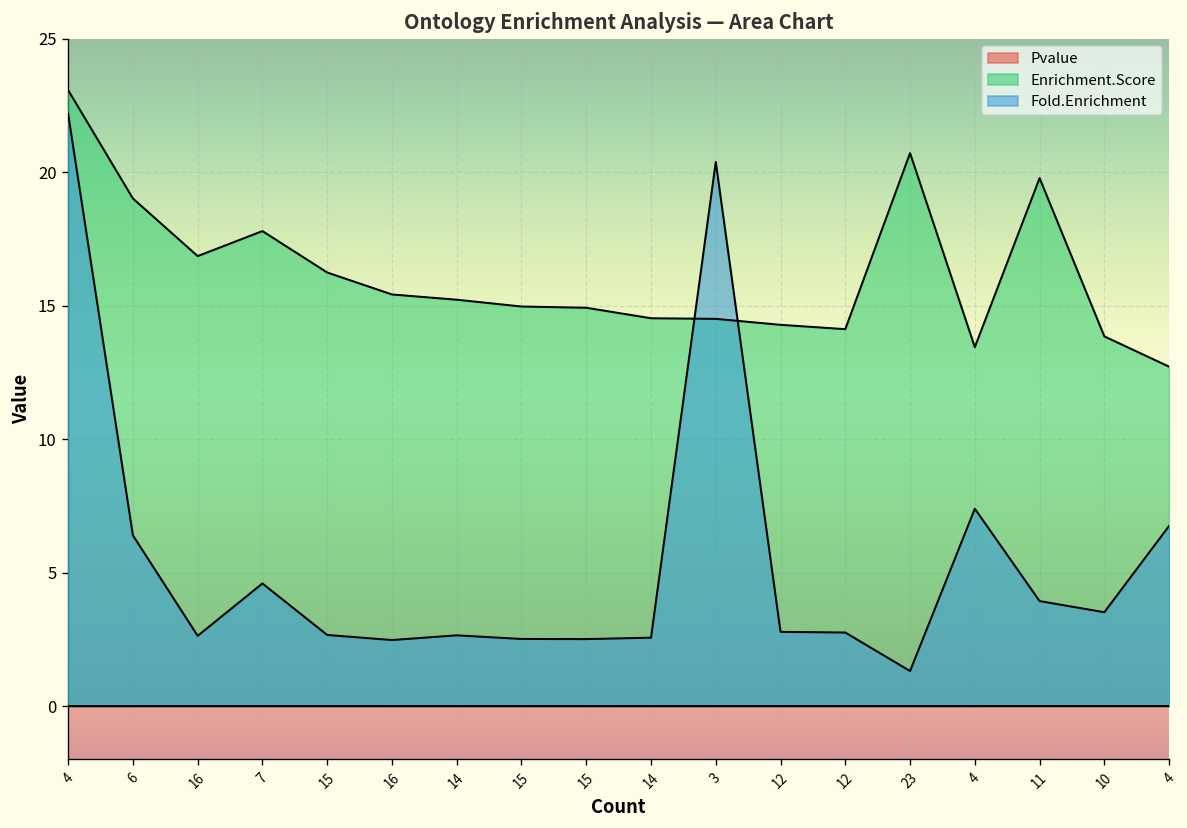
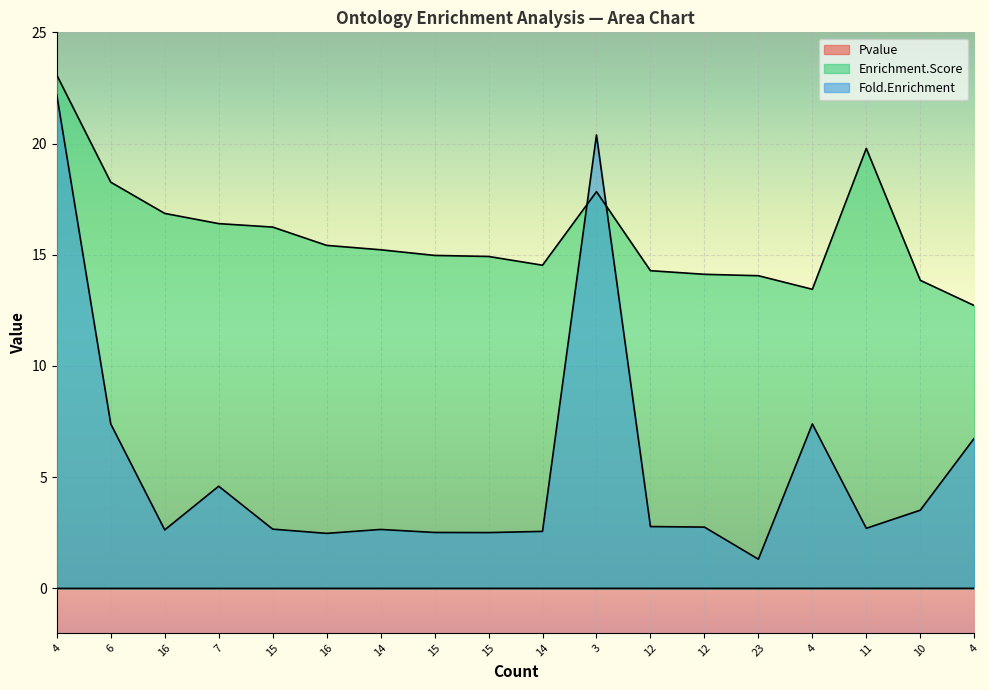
Enrichment.Score, 6: 19.0 -> 18.3
Fold.Enrichment, 6: 6.4 -> 7.4
Enrichment.Score, 7: 17.8 -> 16.4
Enrichment.Score, 3: 14.5 -> 17.8
Enrichment.Score, 23: 20.7 -> 14.1
Fold.Enrichment, 11: 3.9 -> 2.7
